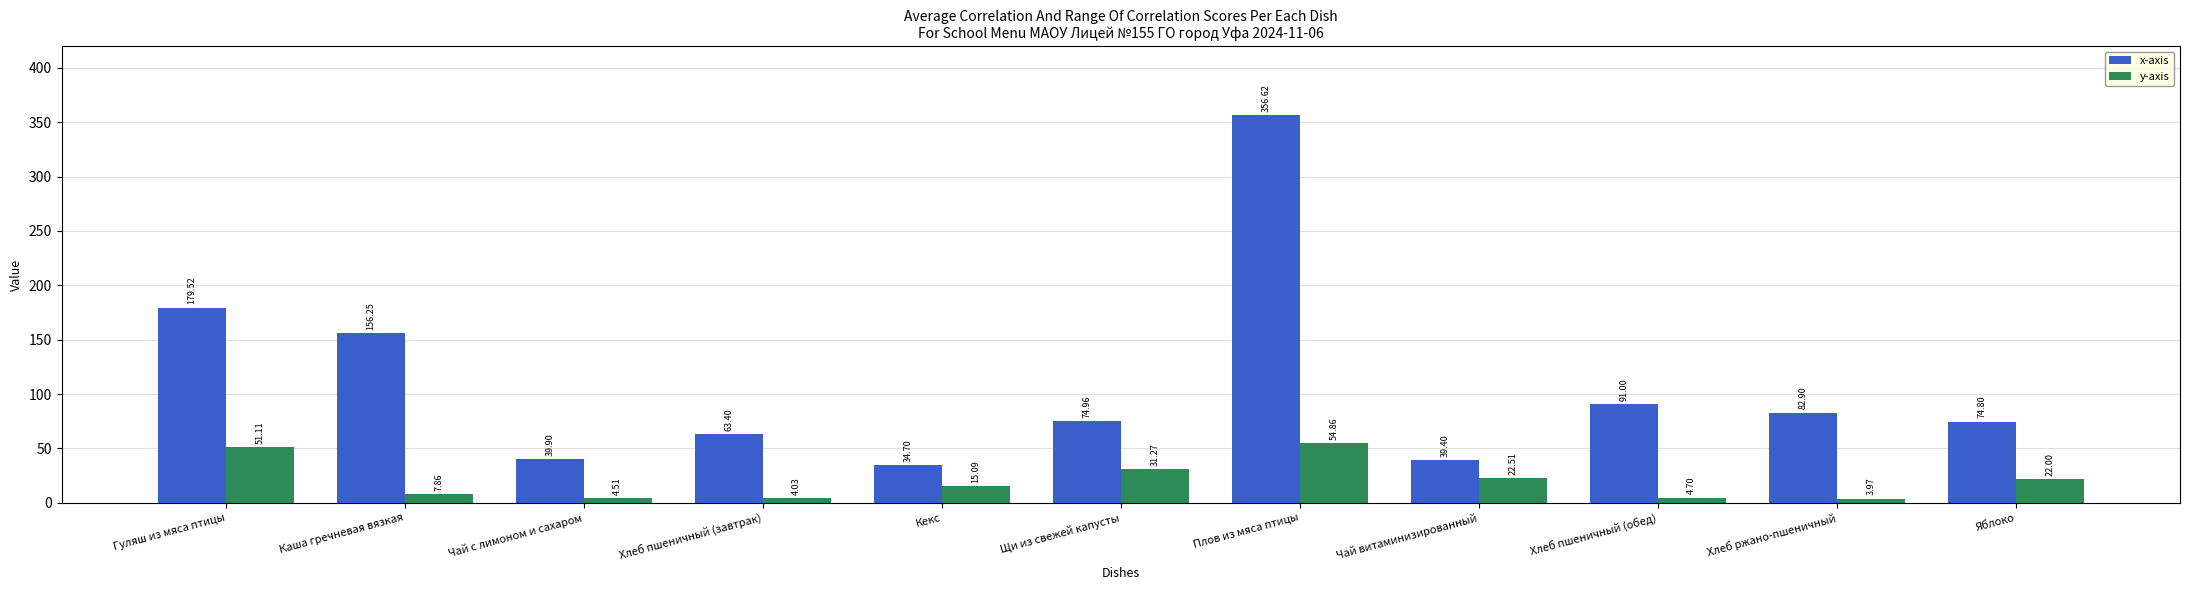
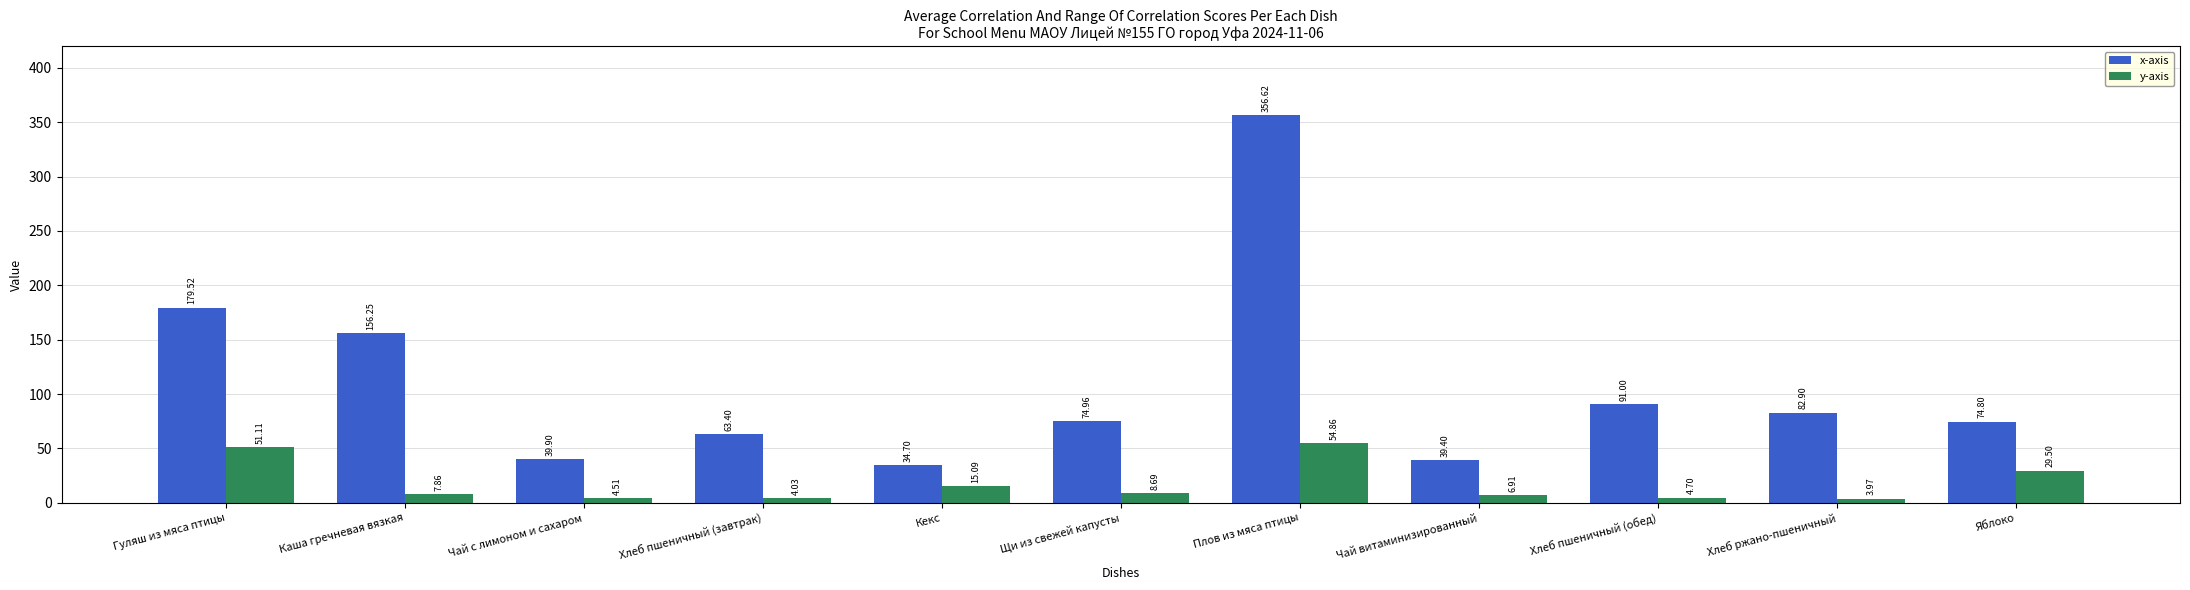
y-axis, Щи из свежей капусты: 31.27 -> 8.69
y-axis, Чай витаминизированный: 22.51 -> 6.91
y-axis, Яблоко: 22.00 -> 29.50
